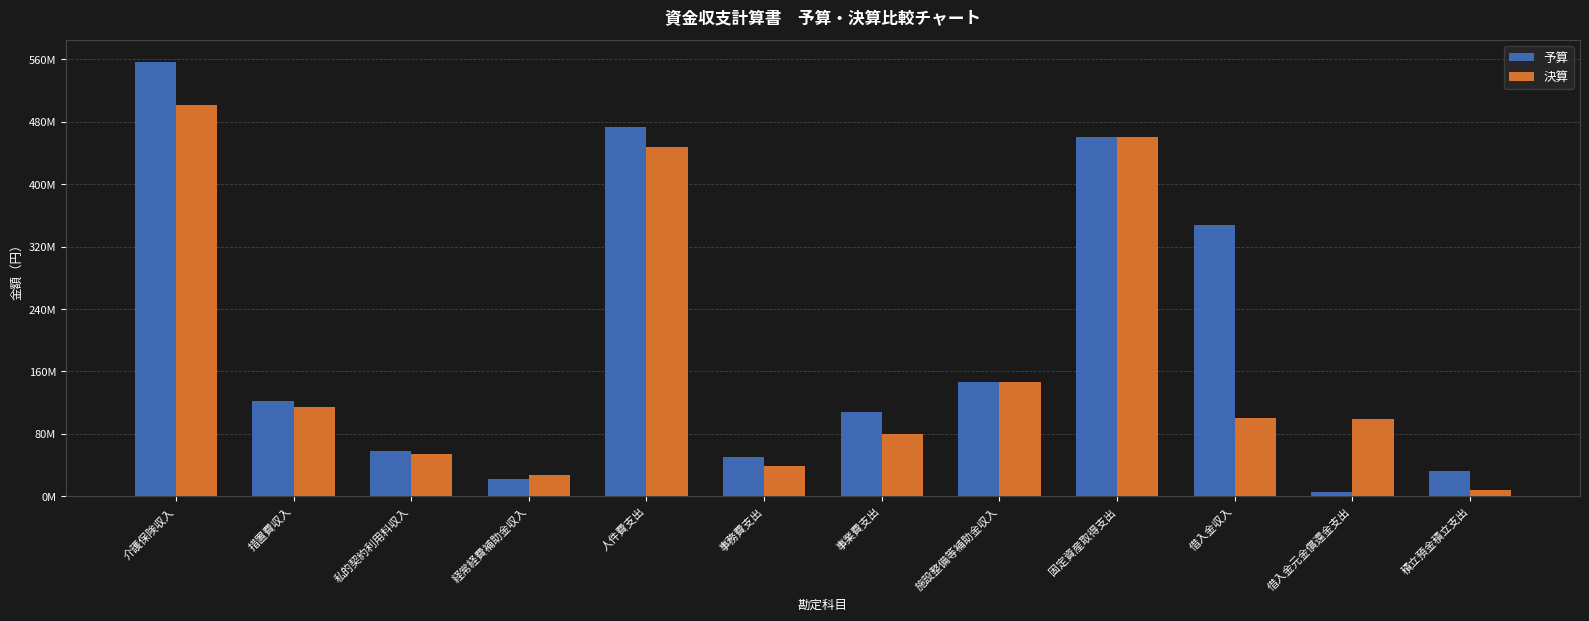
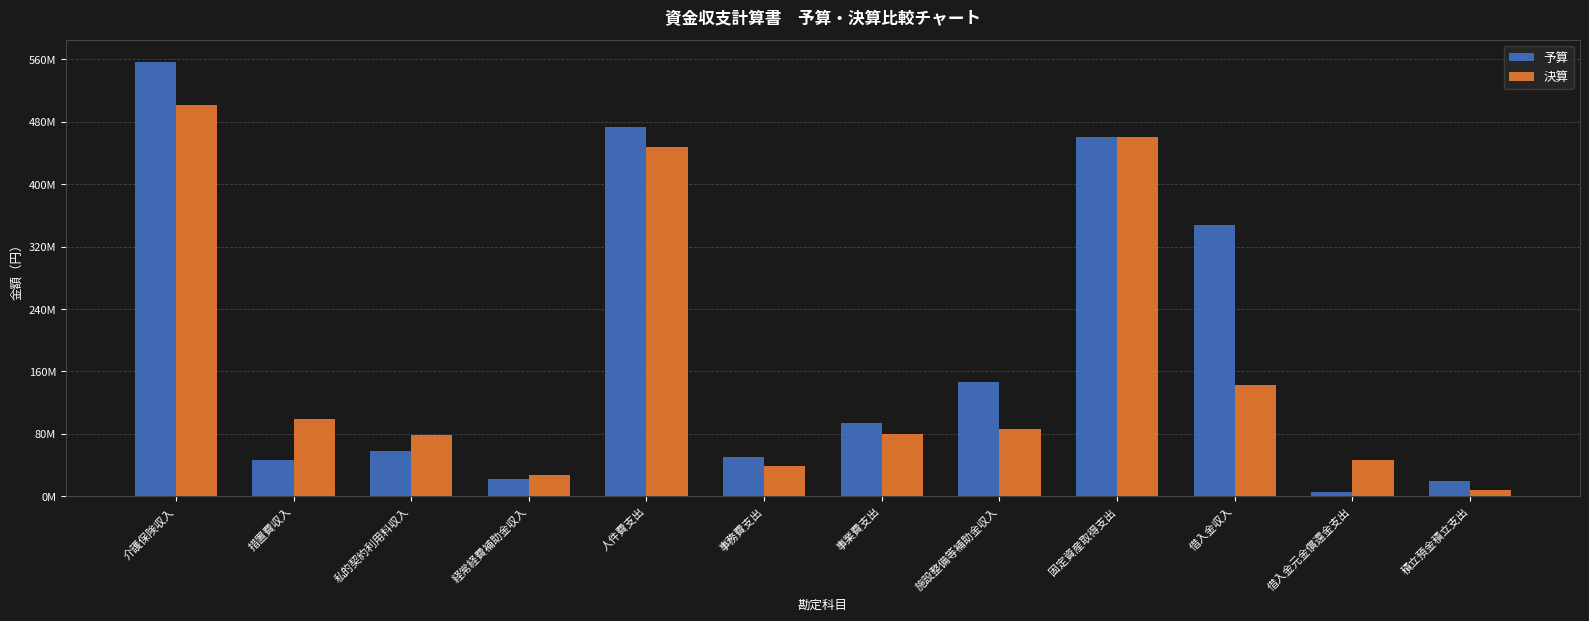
予算, 措置費収入: 120000000 -> 50000000
決算, 措置費収入: 110000000 -> 100000000
決算, 私的契約利用料収入: 50000000 -> 80000000
予算, 事業費支出: 110000000 -> 90000000
決算, 施設整備等補助金収入: 150000000 -> 90000000
決算, 借入金収入: 100000000 -> 140000000
決算, 借入金元金償還金支出: 100000000 -> 50000000
予算, 積立預金積立支出: 30000000 -> 20000000
